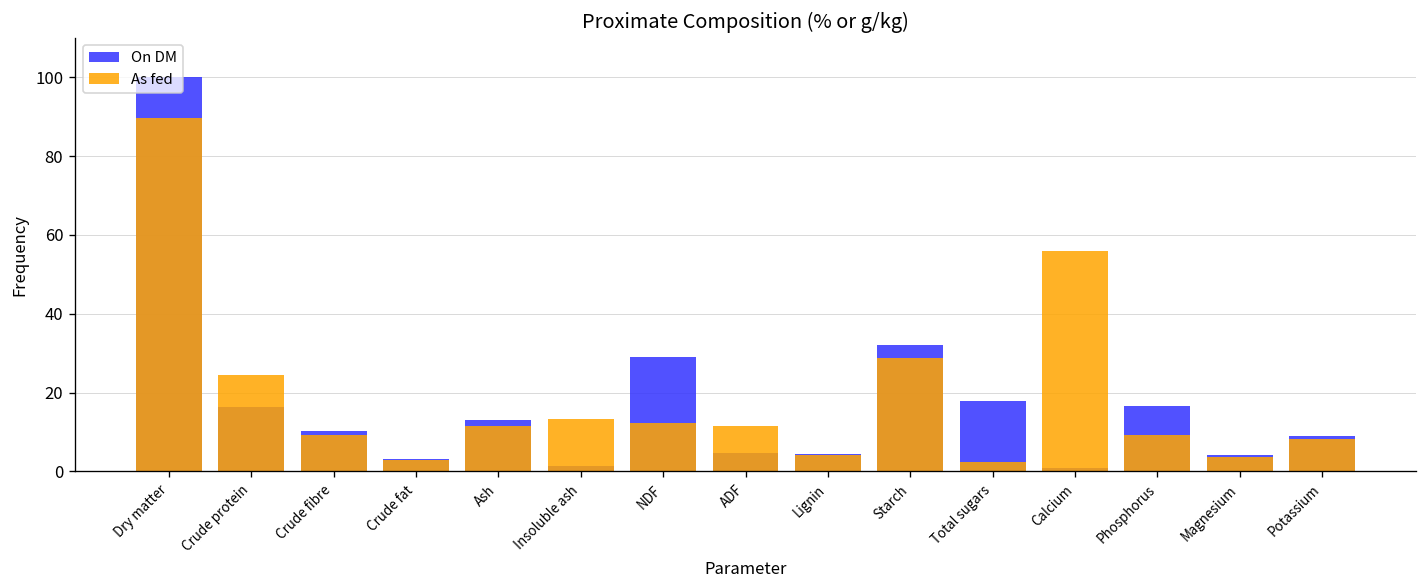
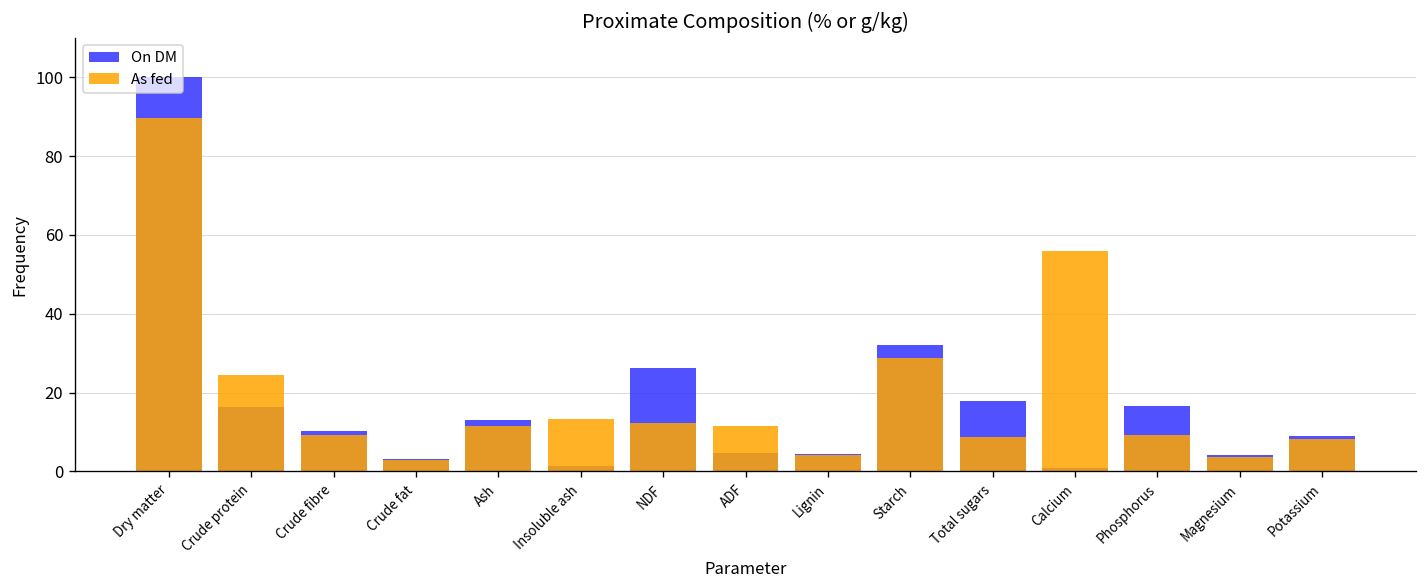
On DM, NDF: 29 -> 26
As fed, Total sugars: 3 -> 9
